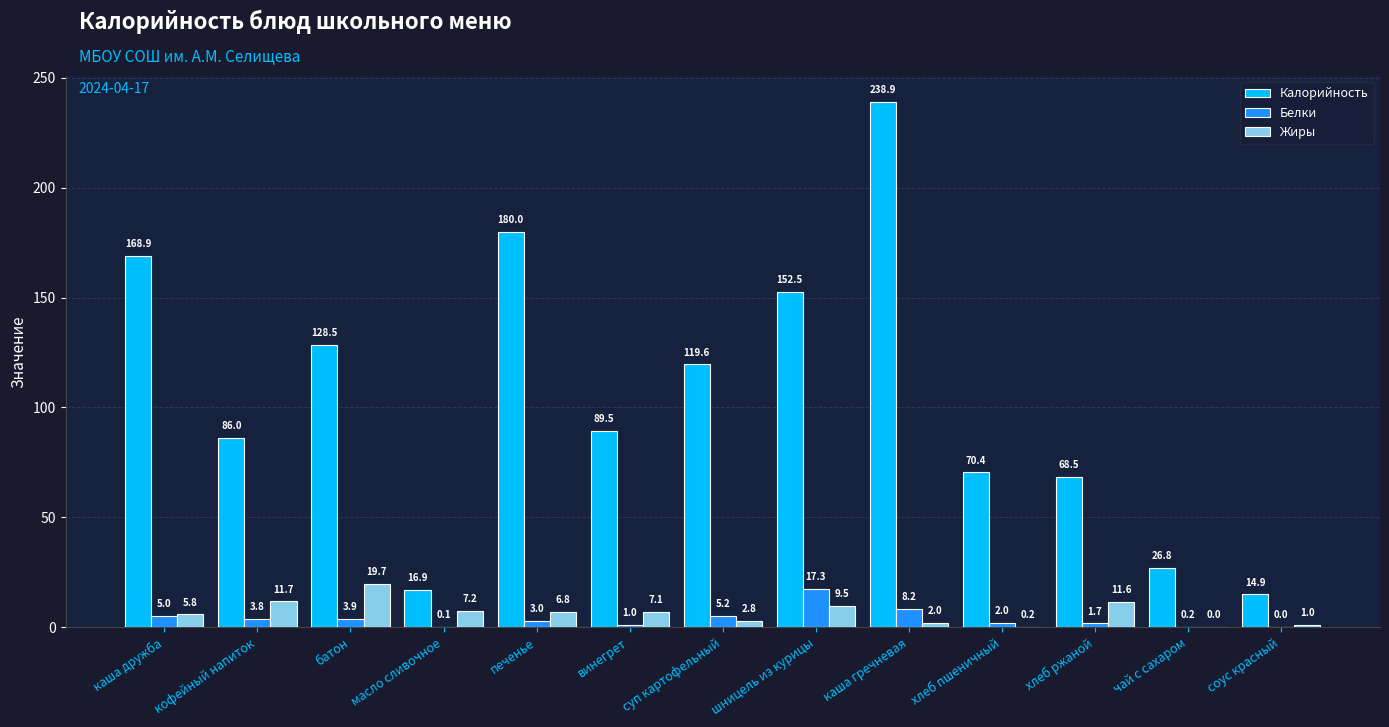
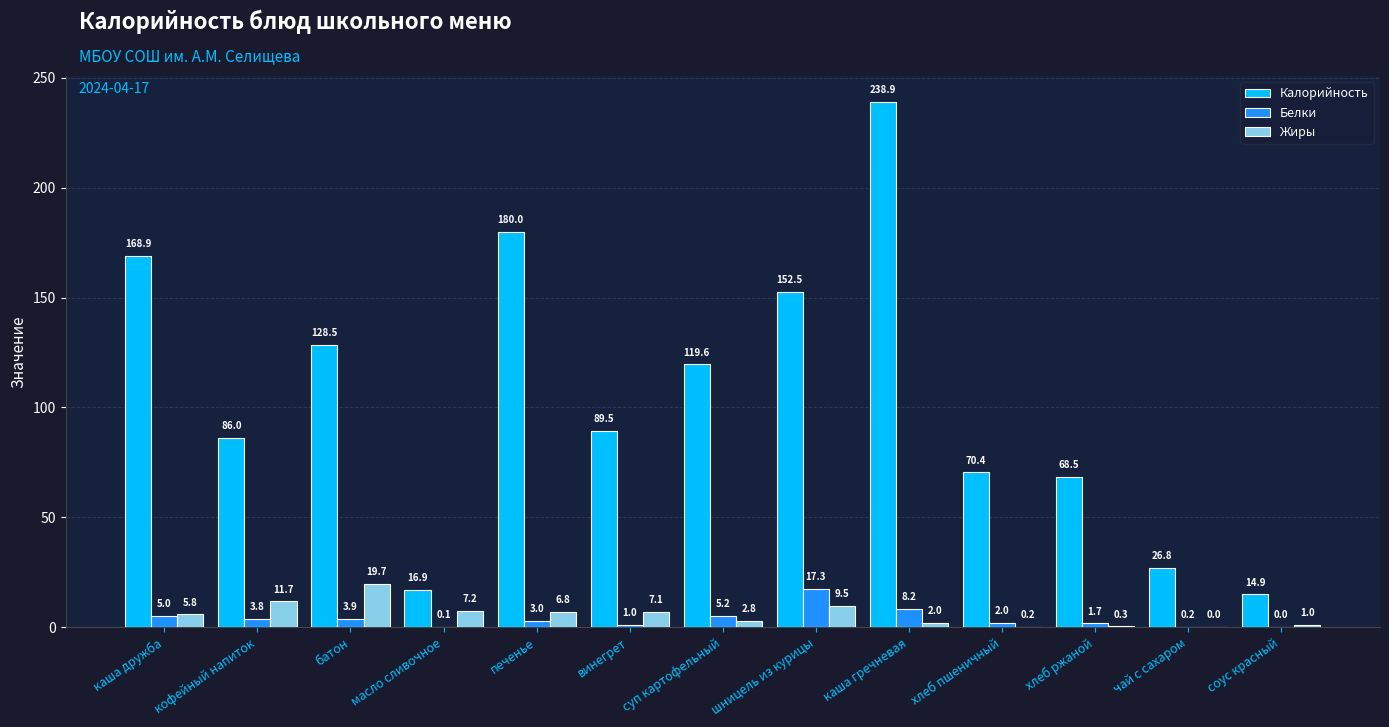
Жиры, хлеб ржаной: 11.6 -> 0.3
